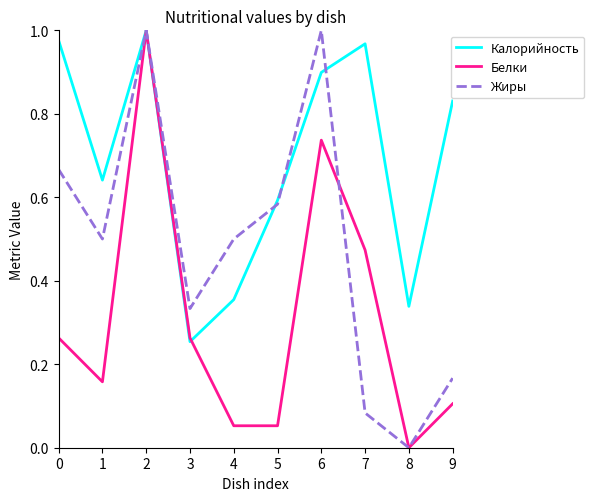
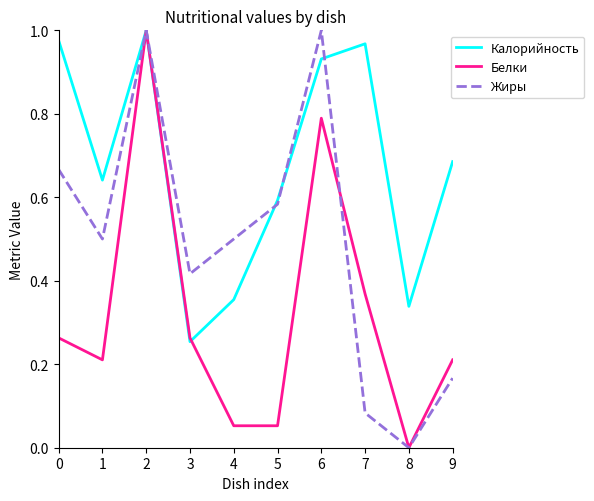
Белки, 1: 0.16 -> 0.21
Жиры, 3: 0.33 -> 0.42
Калорийность, 6: 0.90 -> 0.93
Белки, 6: 0.74 -> 0.79
Белки, 7: 0.47 -> 0.37
Калорийность, 9: 0.83 -> 0.69
Белки, 9: 0.11 -> 0.21
